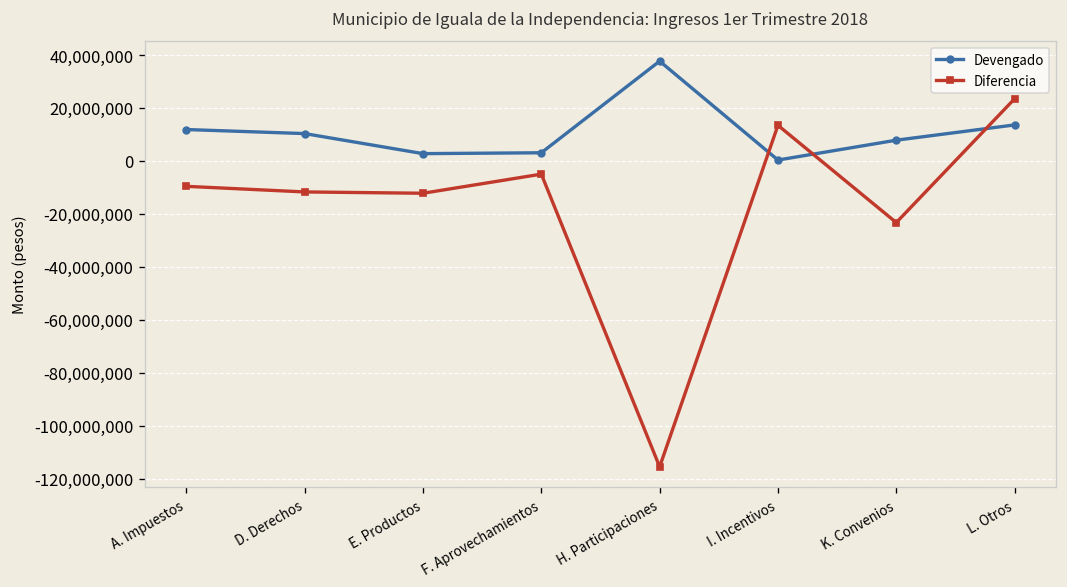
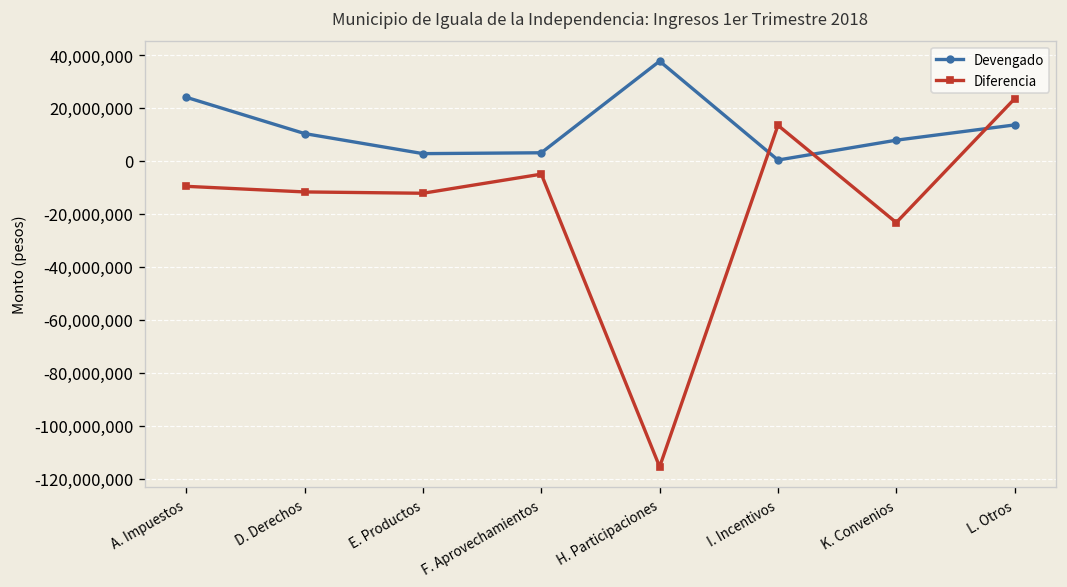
Devengado, A. Impuestos: 12,000,000 -> 24,000,000
